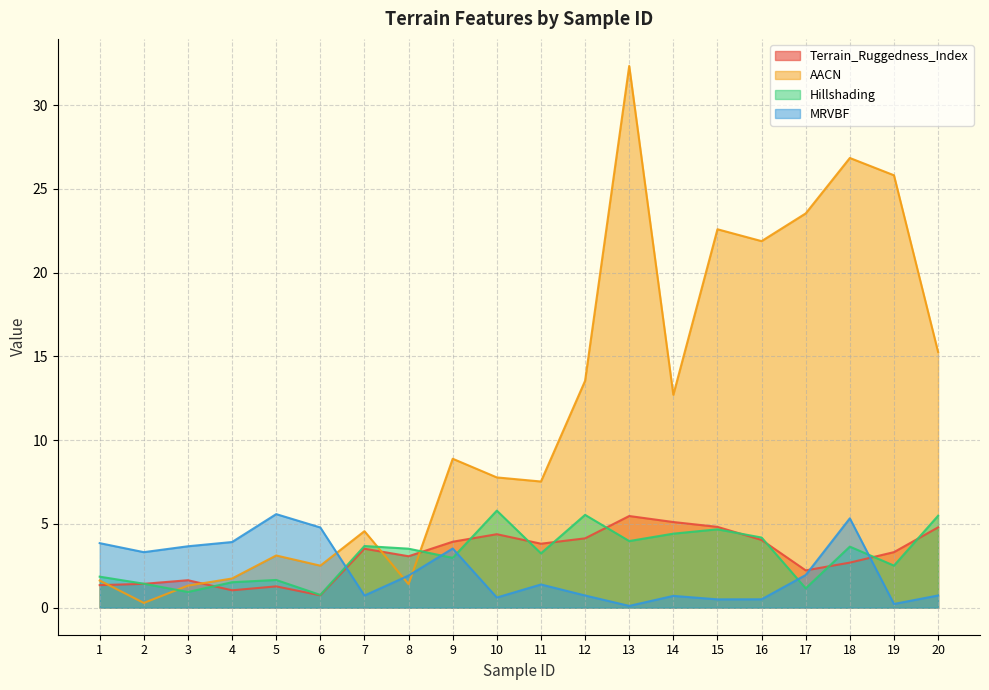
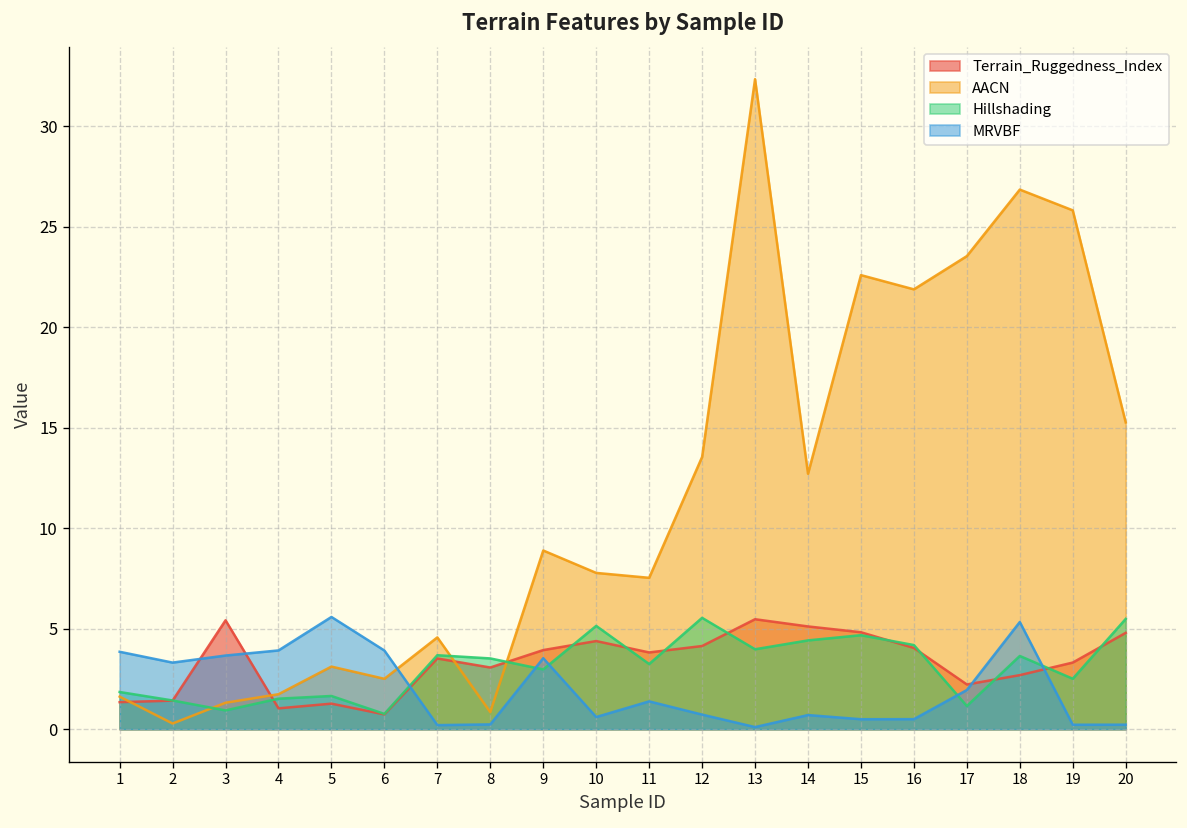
Terrain_Ruggedness_Index, 3: 1.6 -> 5.4
MRVBF, 6: 4.8 -> 3.9
MRVBF, 7: 0.7 -> 0.2
AACN, 8: 1.4 -> 0.8
MRVBF, 8: 1.9 -> 0.2
Hillshading, 10: 5.8 -> 5.1
MRVBF, 20: 0.7 -> 0.2
